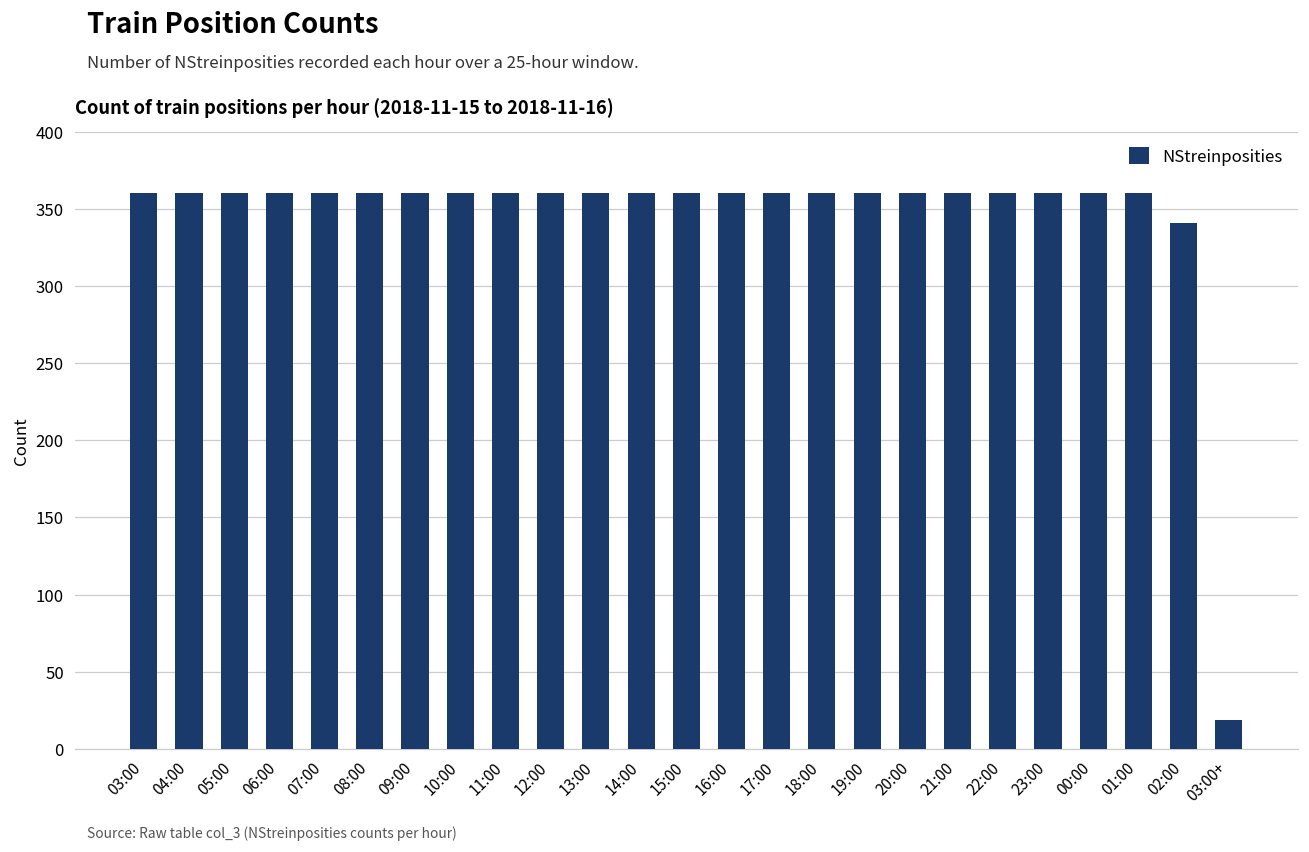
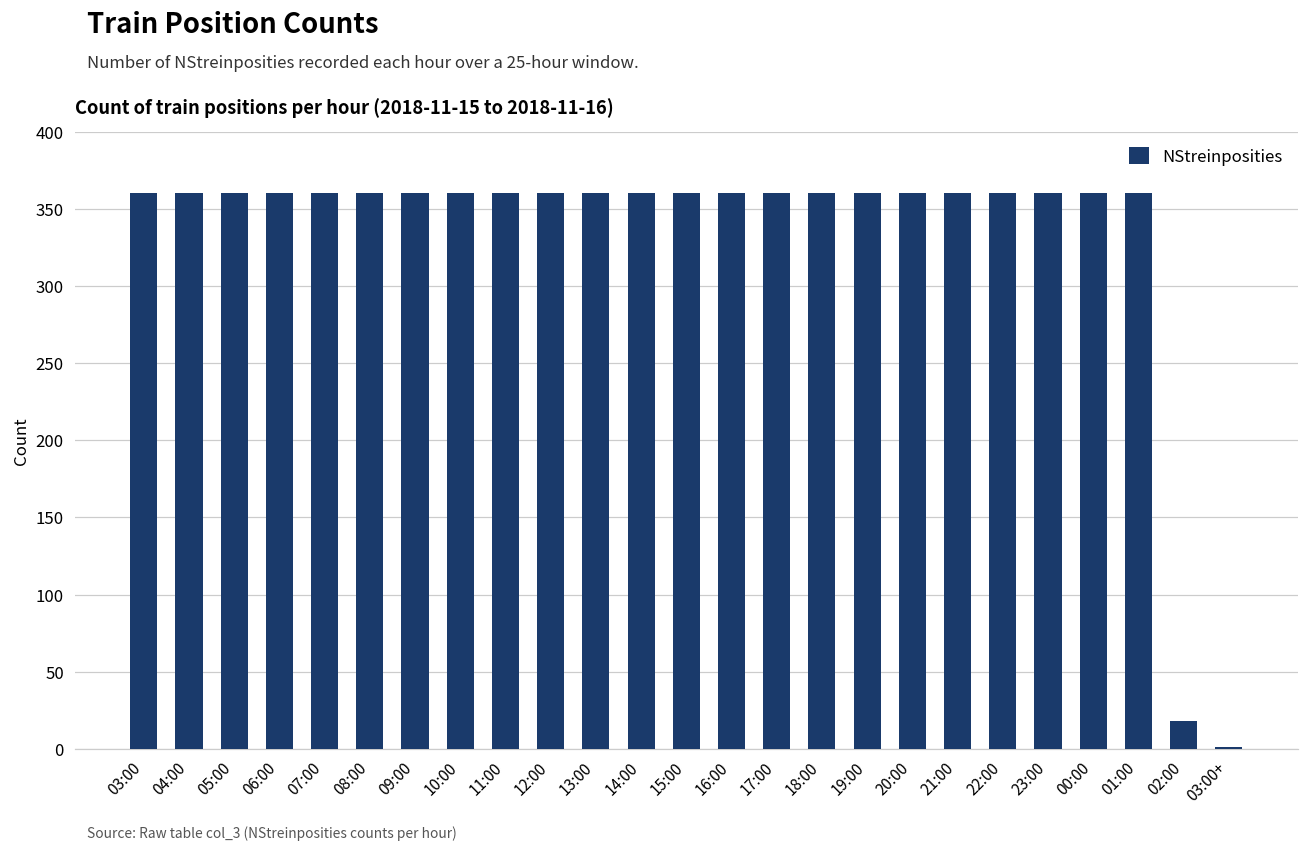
02:00: 341 -> 18
03:00+: 19 -> 1
